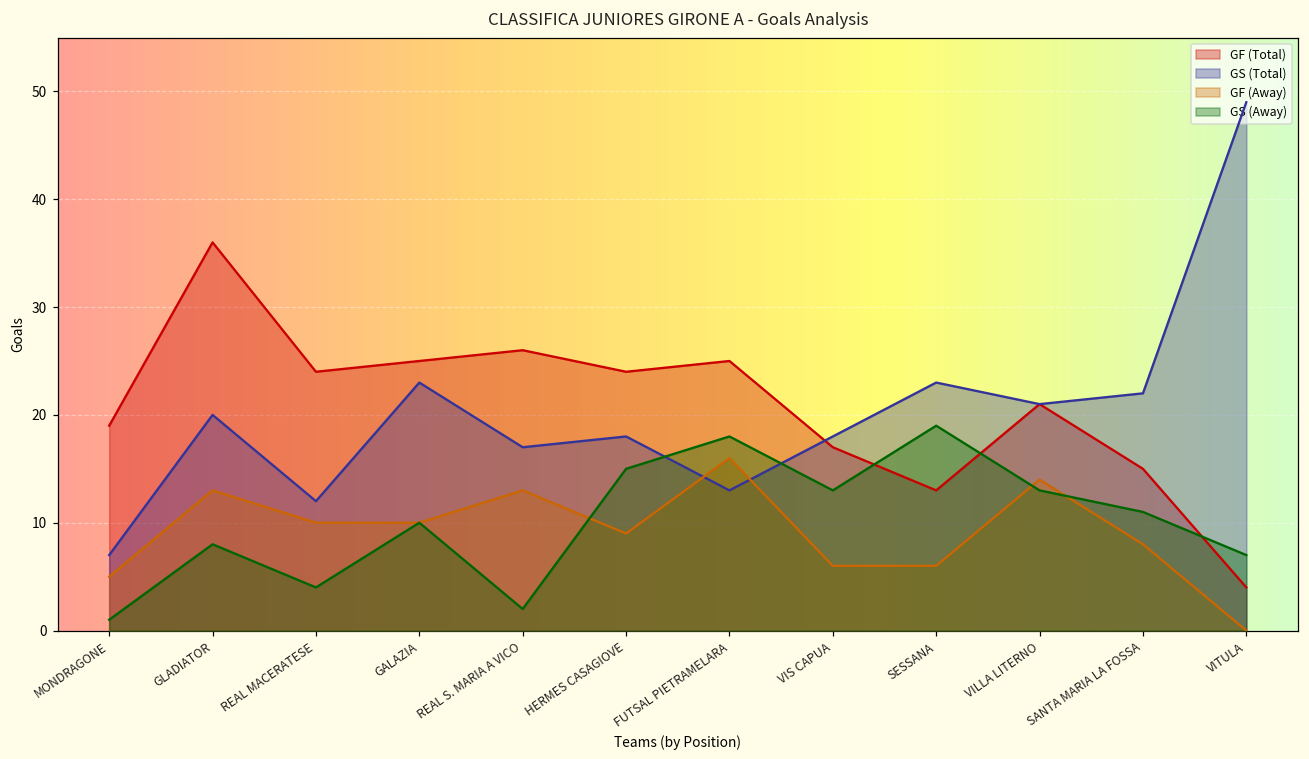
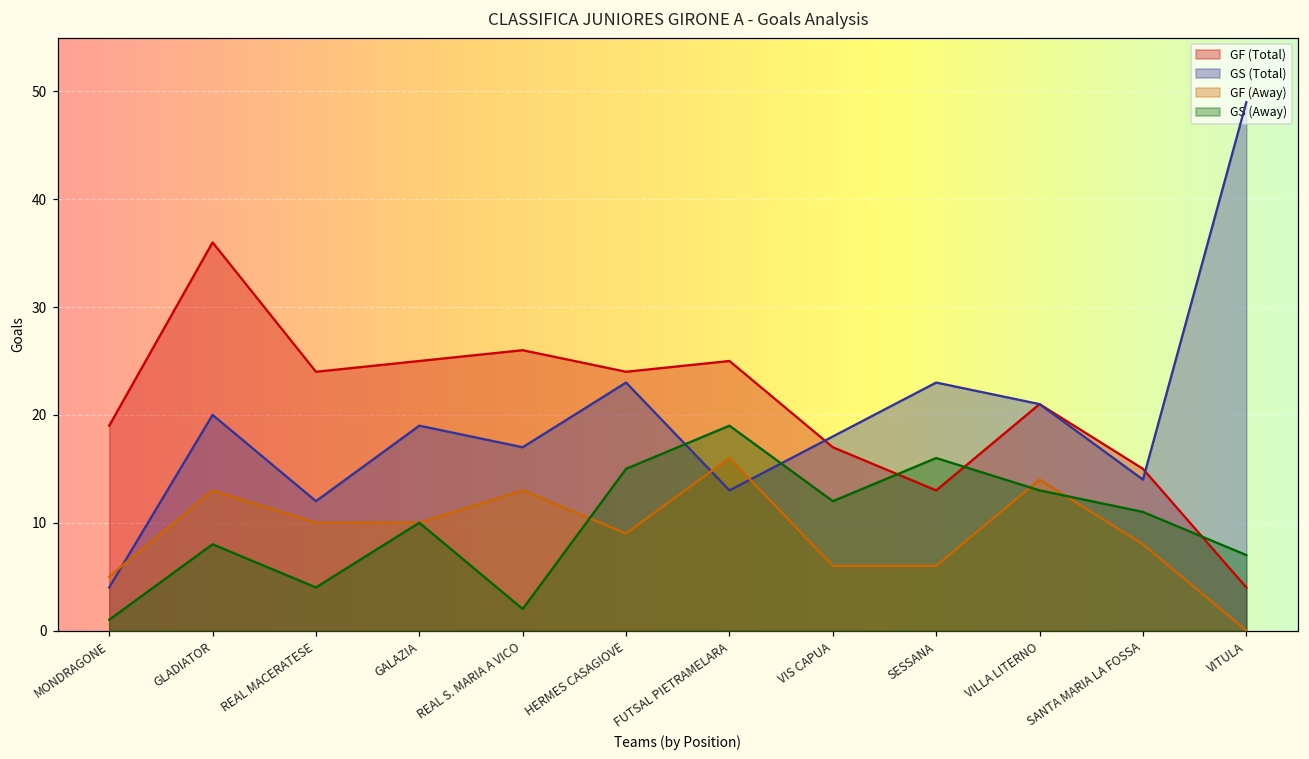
GS (Total), MONDRAGONE: 7 -> 4
GS (Total), GALAZIA: 23 -> 19
GS (Total), HERMES CASAGIOVE: 18 -> 23
GS (Away), FUTSAL PIETRAMELARA: 18 -> 19
GS (Away), VIS CAPUA: 13 -> 12
GS (Away), SESSANA: 19 -> 16
GS (Total), SANTA MARIA LA FOSSA: 22 -> 14
